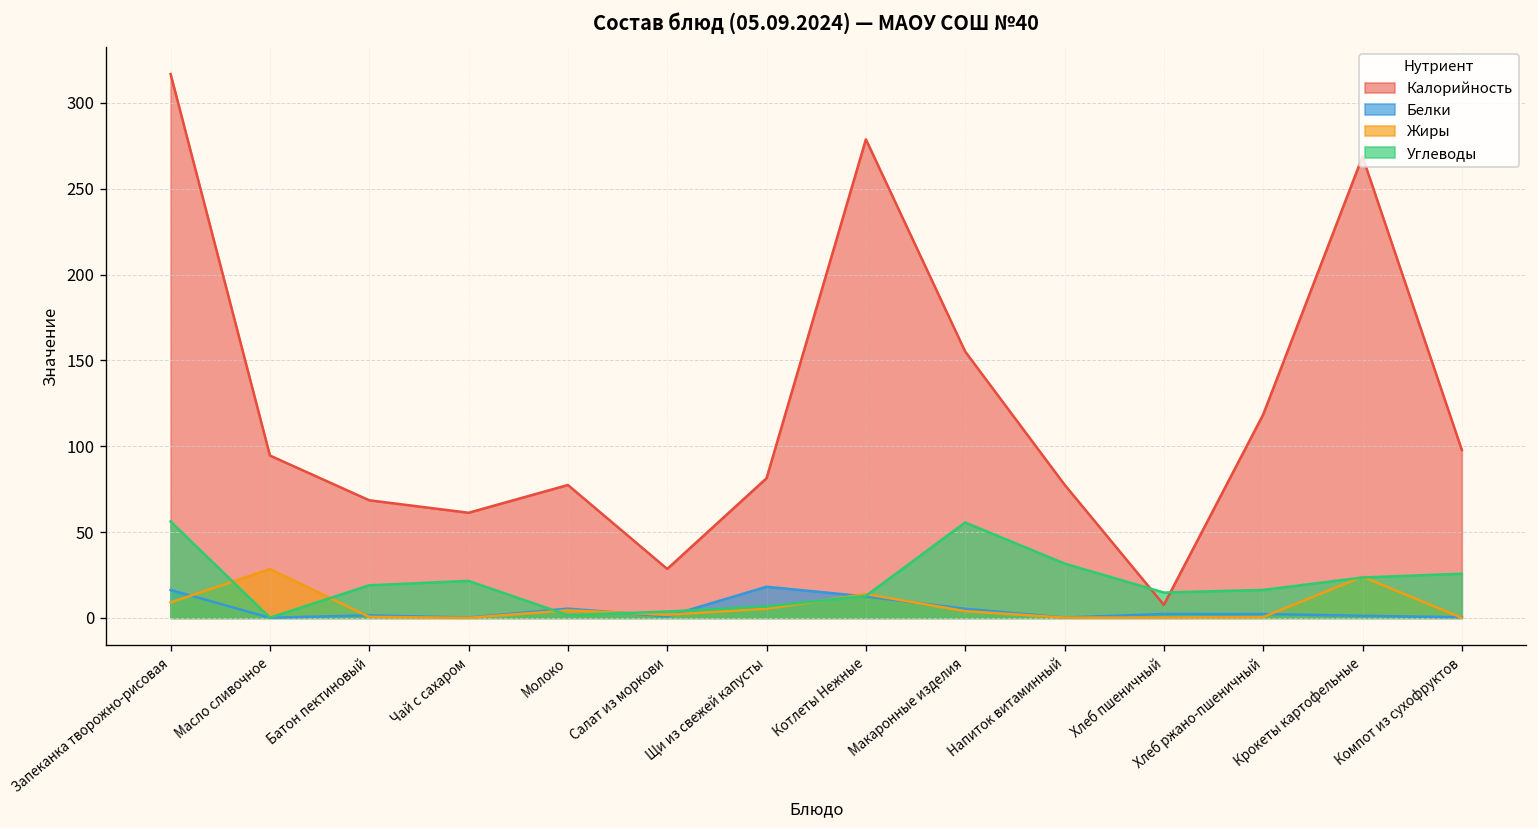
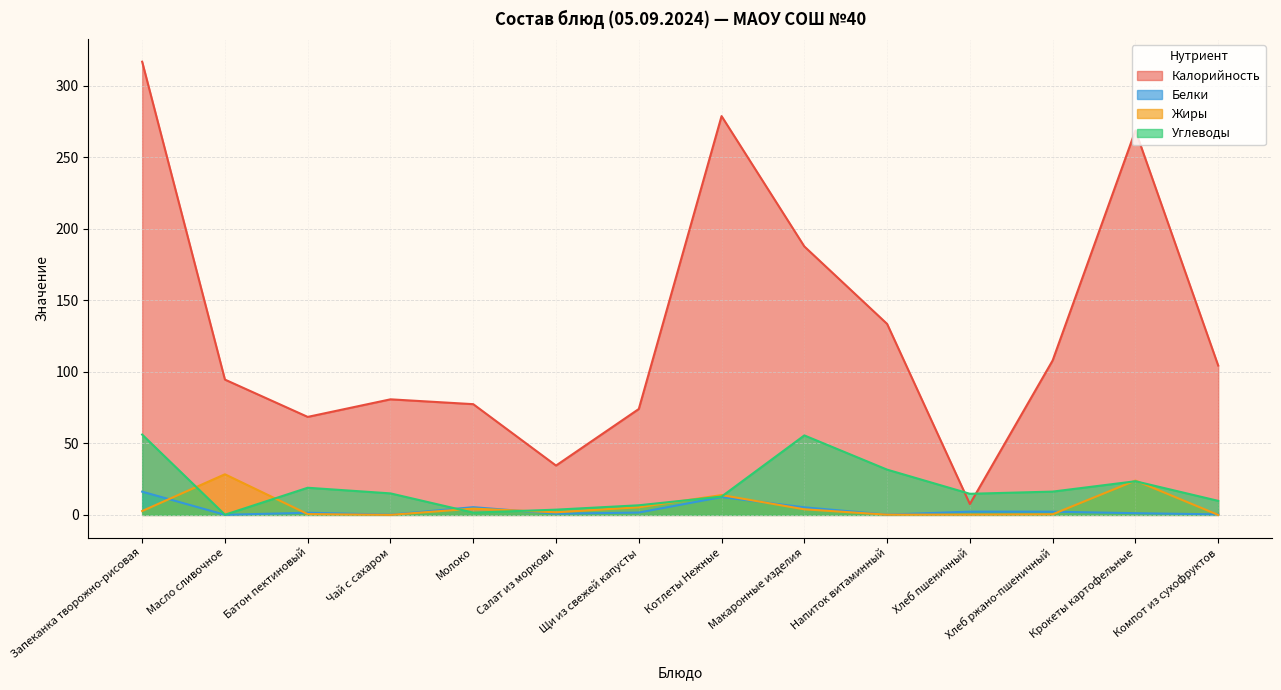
Жиры, Запеканка творожно-рисовая: 9 -> 3
Калорийность, Чай с сахаром: 61 -> 81
Углеводы, Чай с сахаром: 22 -> 15
Калорийность, Салат из моркови: 29 -> 34
Калорийность, Щи из свежей капусты: 81 -> 74
Белки, Щи из свежей капусты: 18 -> 2
Калорийность, Макаронные изделия: 155 -> 188
Калорийность, Напиток витаминный: 78 -> 134
Калорийность, Хлеб ржано-пшеничный: 118 -> 108
Калорийность, Компот из сухофруктов: 98 -> 104
Углеводы, Компот из сухофруктов: 26 -> 10
